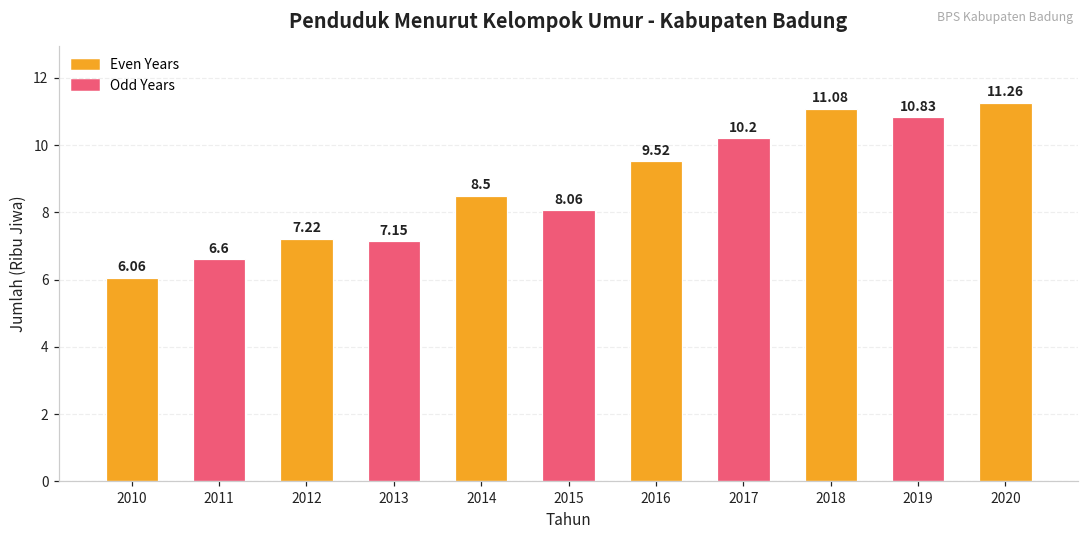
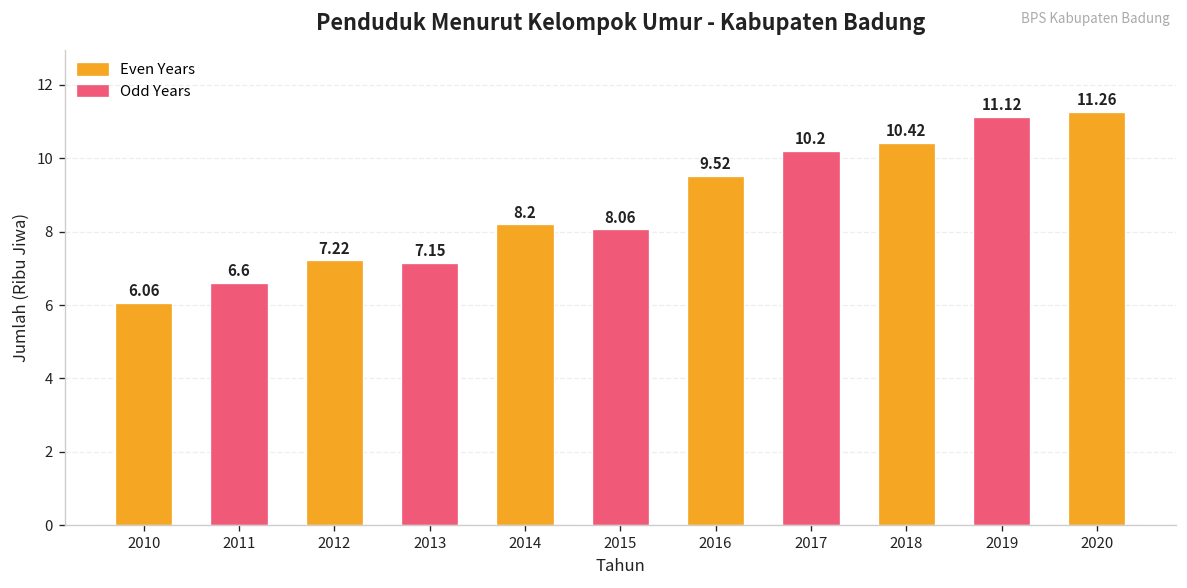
2014: 8.5 -> 8.2
2018: 11.08 -> 10.42
2019: 10.83 -> 11.12
